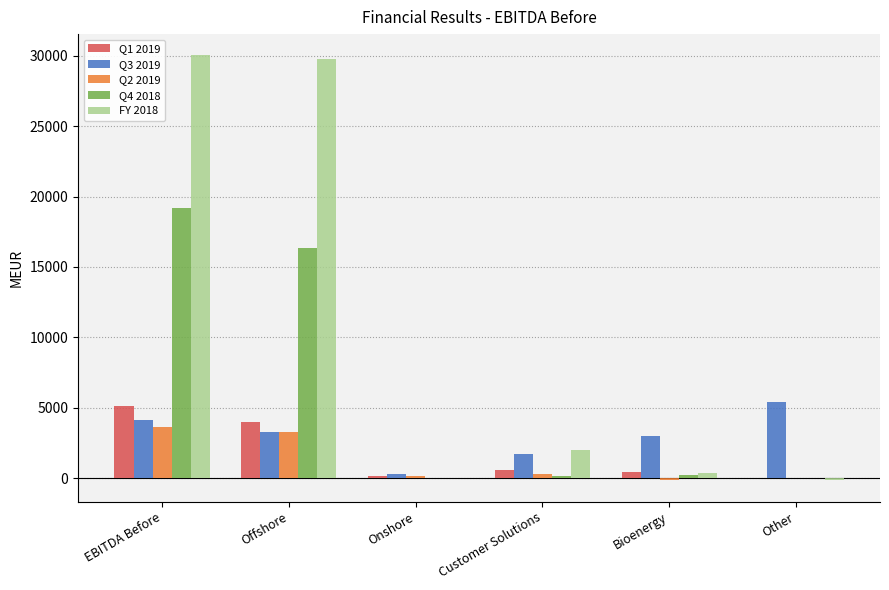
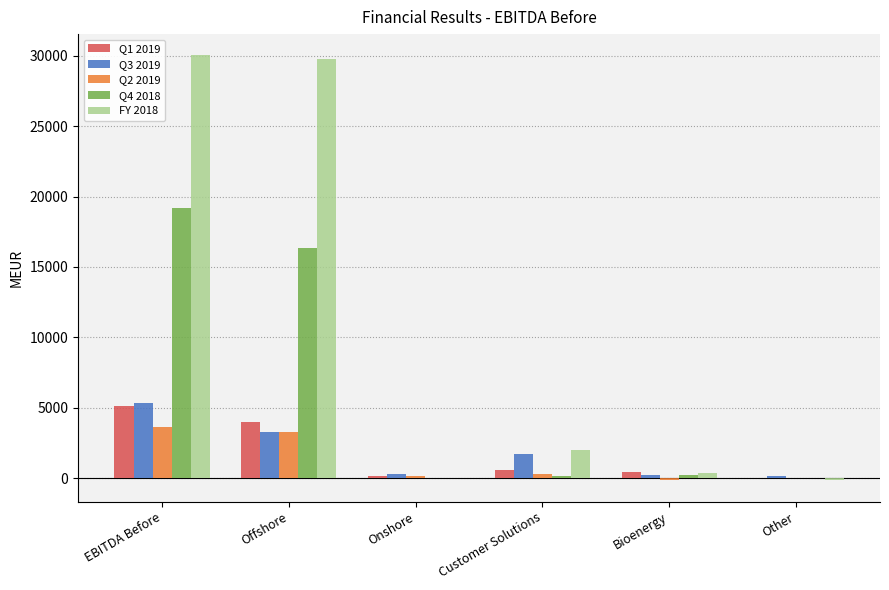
Q3 2019, EBITDA Before: 4100 -> 5300
Q3 2019, Bioenergy: 3000 -> 200
Q3 2019, Other: 5400 -> 100
